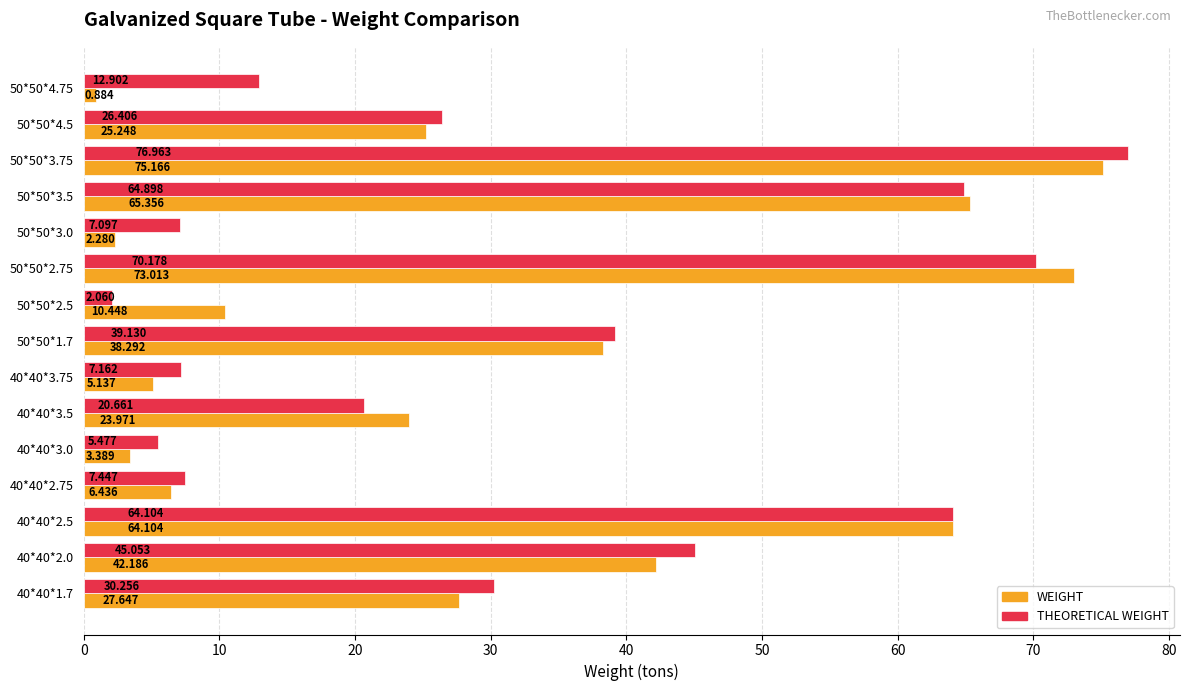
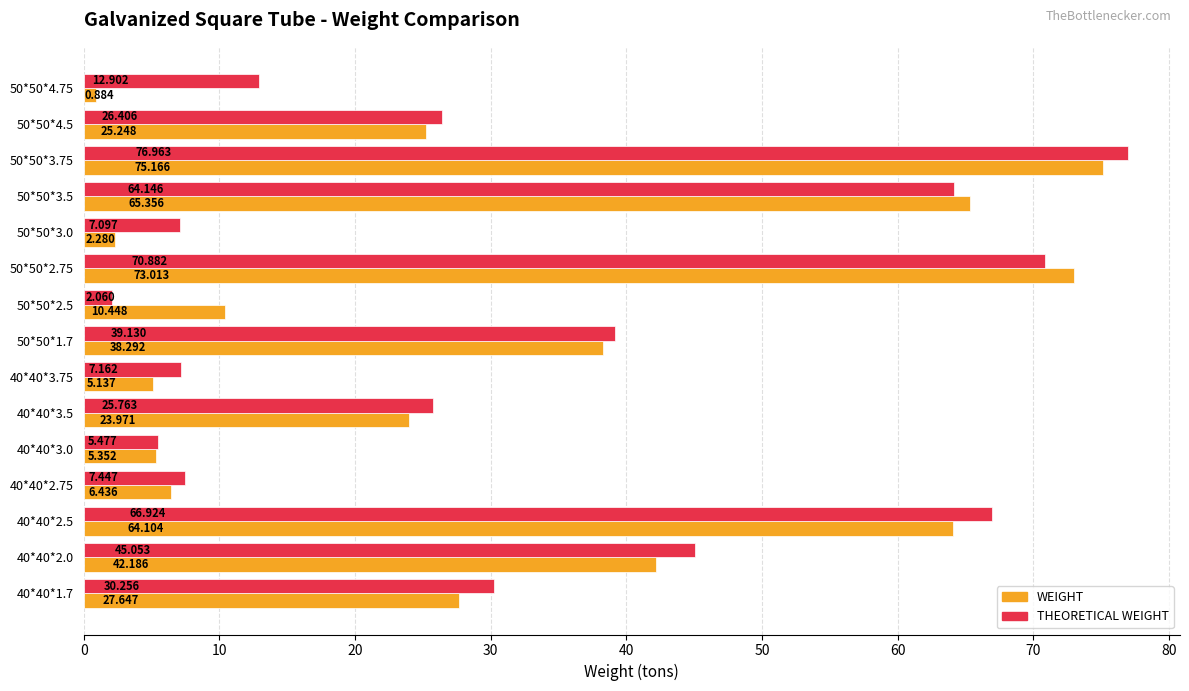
THEORETICAL WEIGHT, 50*50*3.5: 64.898 -> 64.146
THEORETICAL WEIGHT, 50*50*2.75: 70.178 -> 70.882
THEORETICAL WEIGHT, 40*40*3.5: 20.661 -> 25.763
WEIGHT, 40*40*3.0: 3.389 -> 5.352
THEORETICAL WEIGHT, 40*40*2.5: 64.104 -> 66.924
